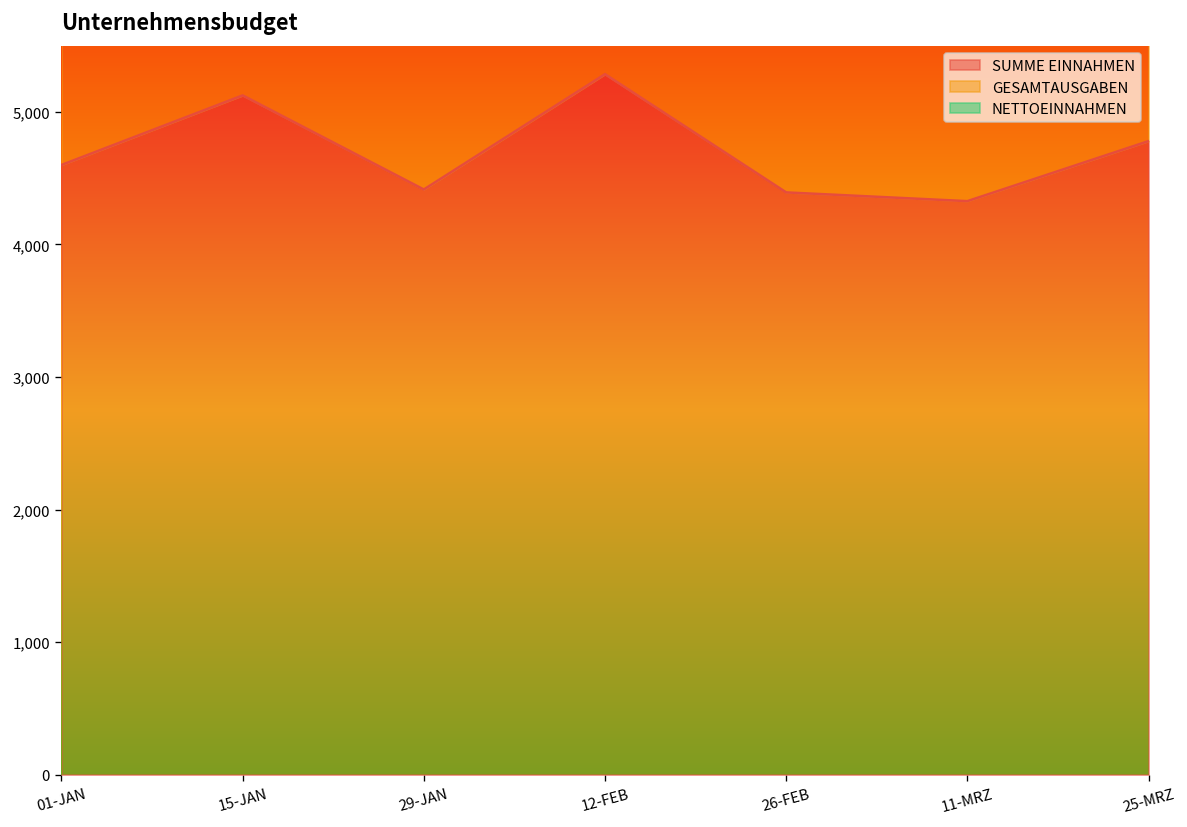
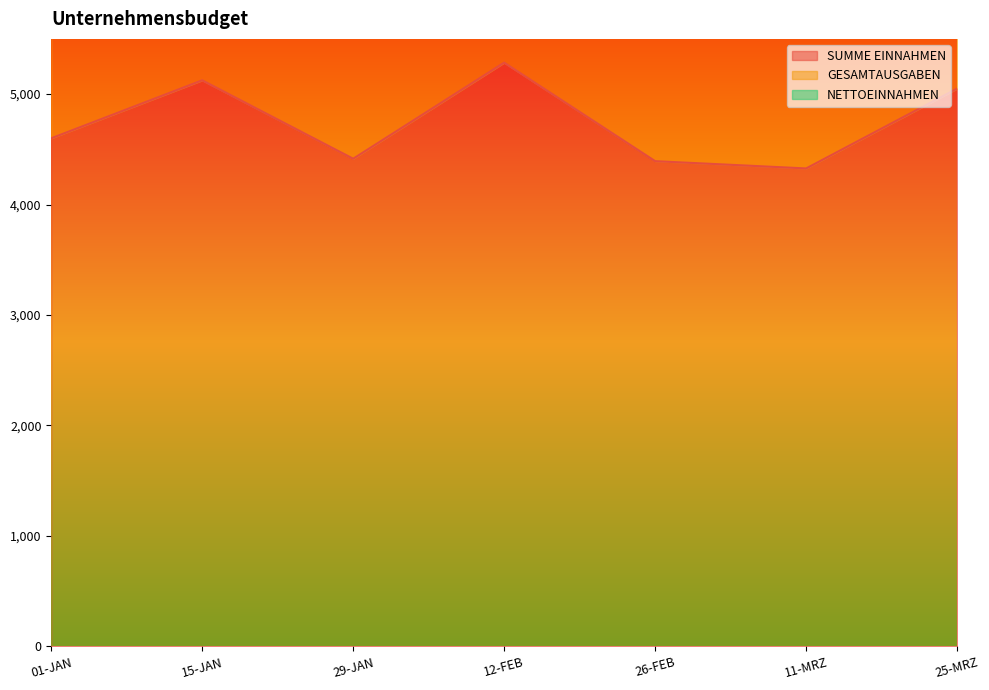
SUMME EINNAHMEN, 25-MRZ: 4,780 -> 5,050
